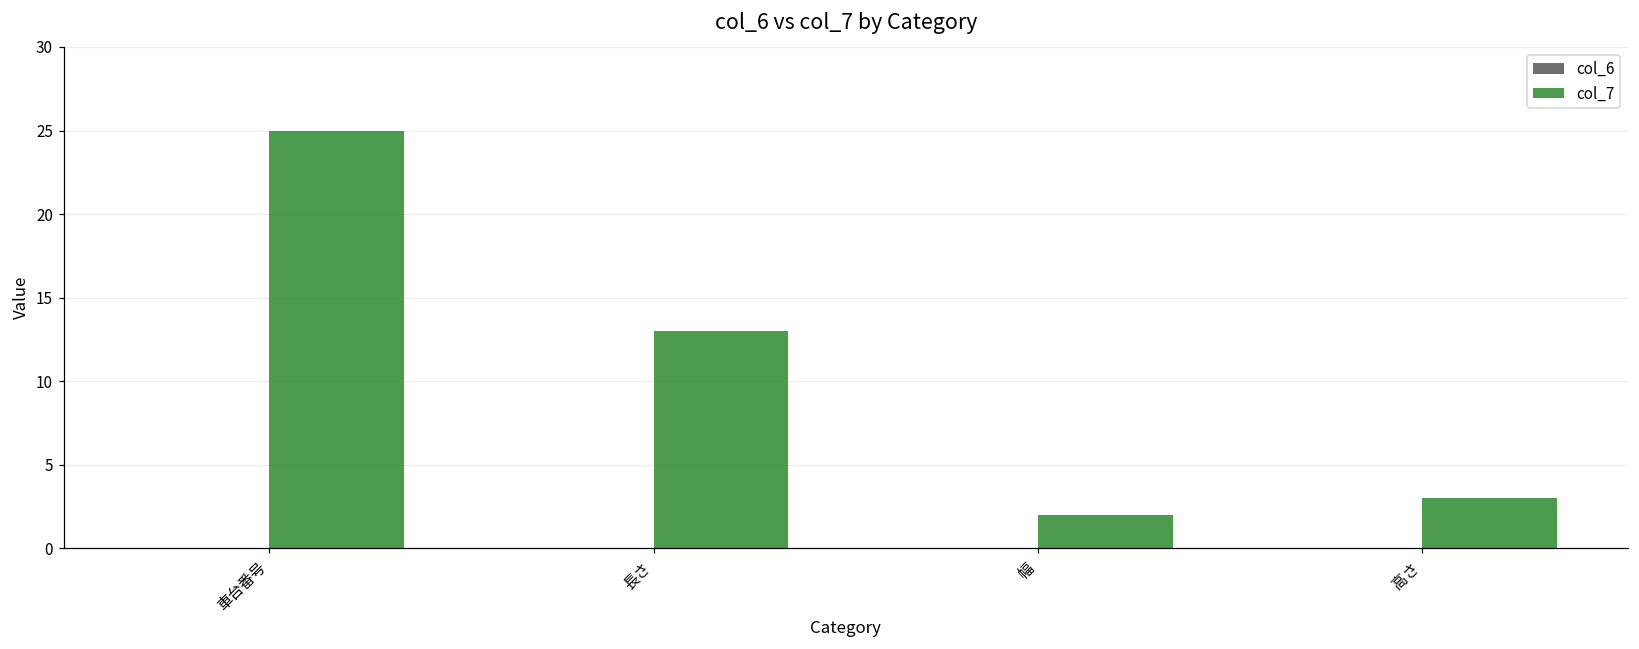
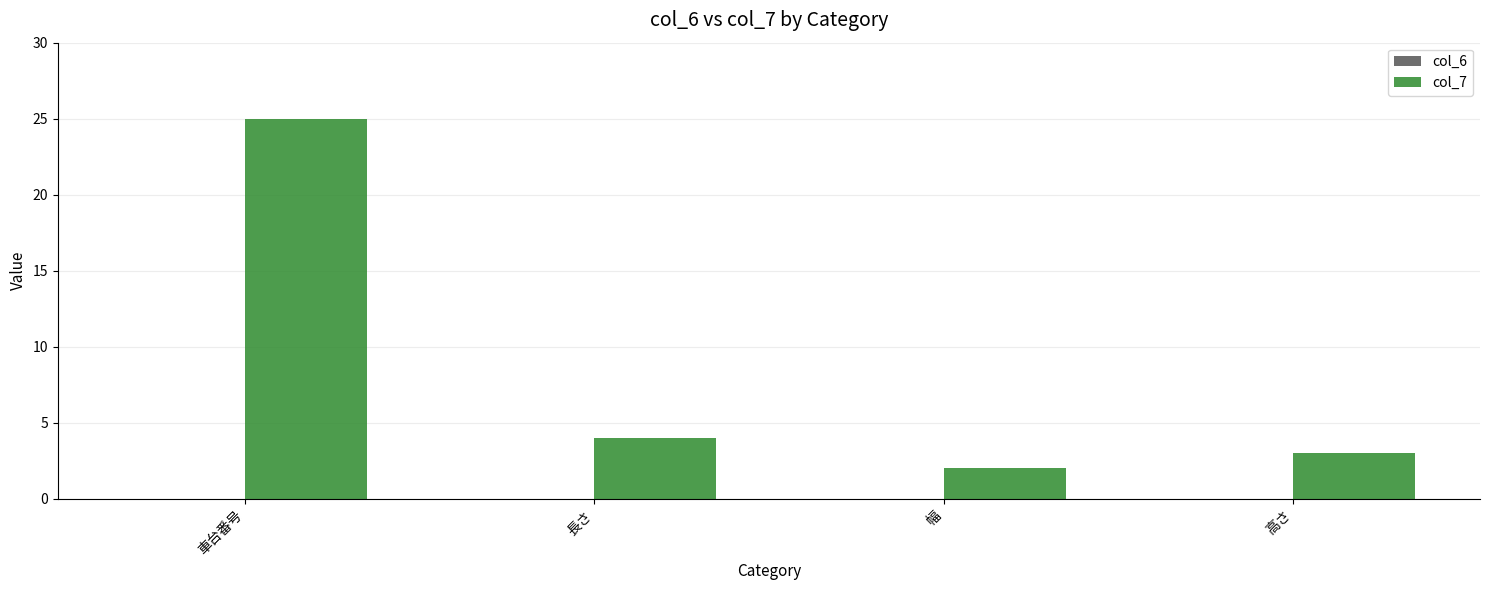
col_7, 長さ: 13 -> 4
